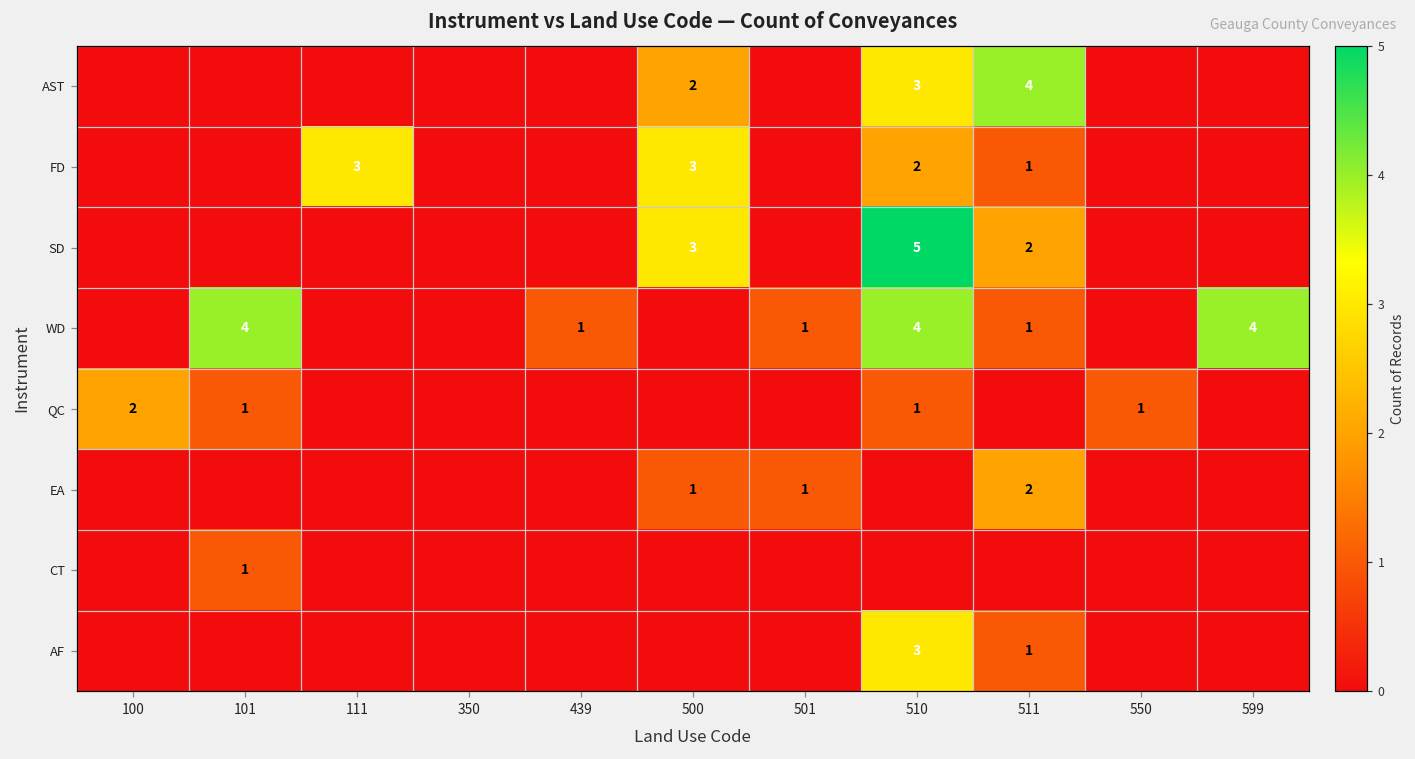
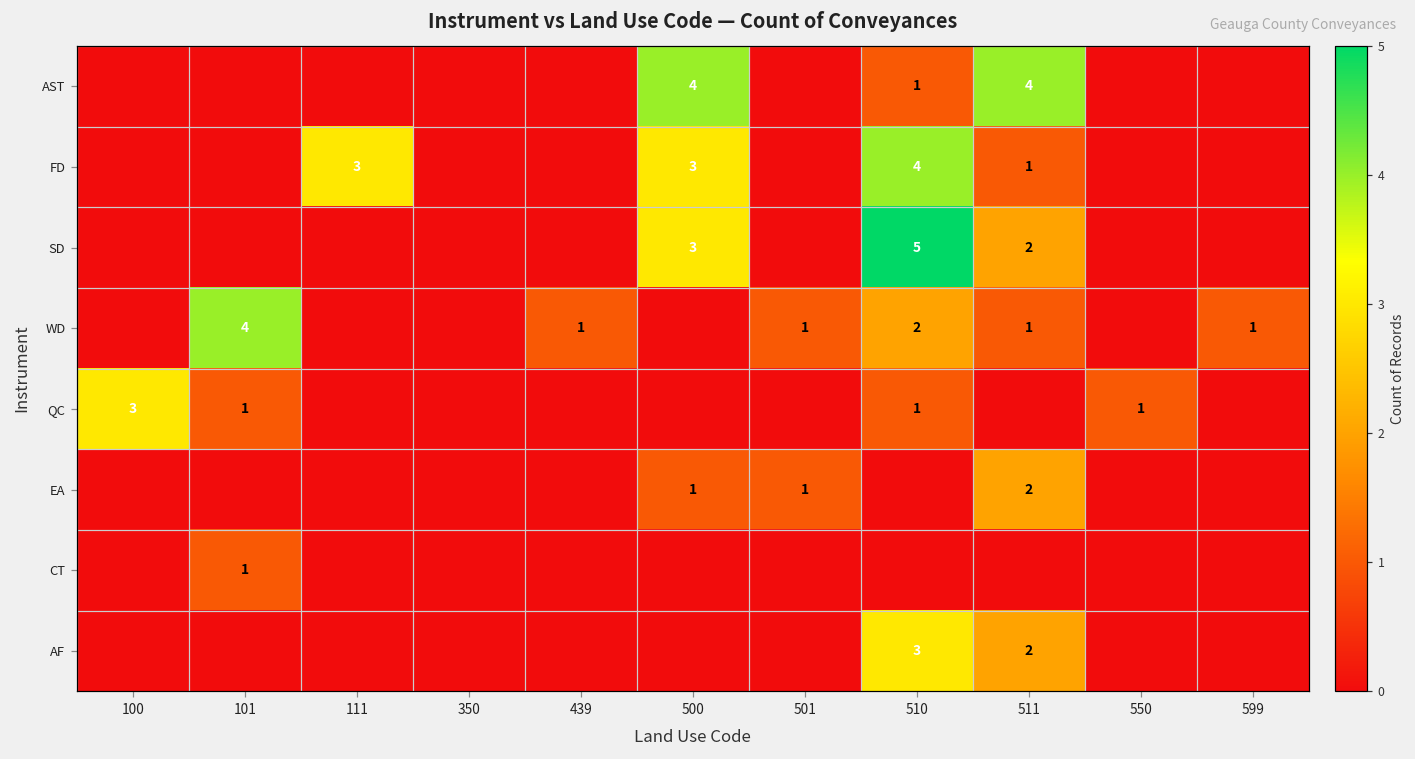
AST, 500: 2 -> 4
AST, 510: 3 -> 1
FD, 510: 2 -> 4
WD, 510: 4 -> 2
WD, 599: 4 -> 1
QC, 100: 2 -> 3
AF, 511: 1 -> 2
